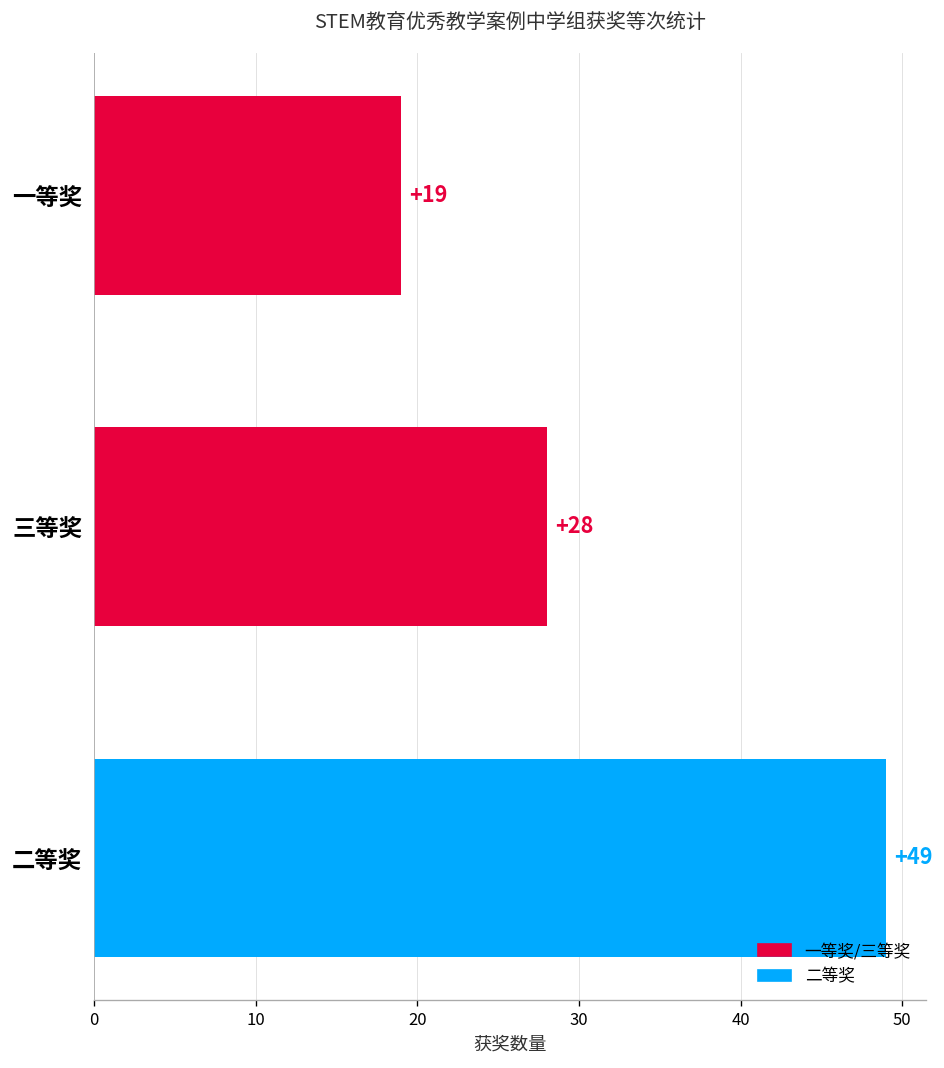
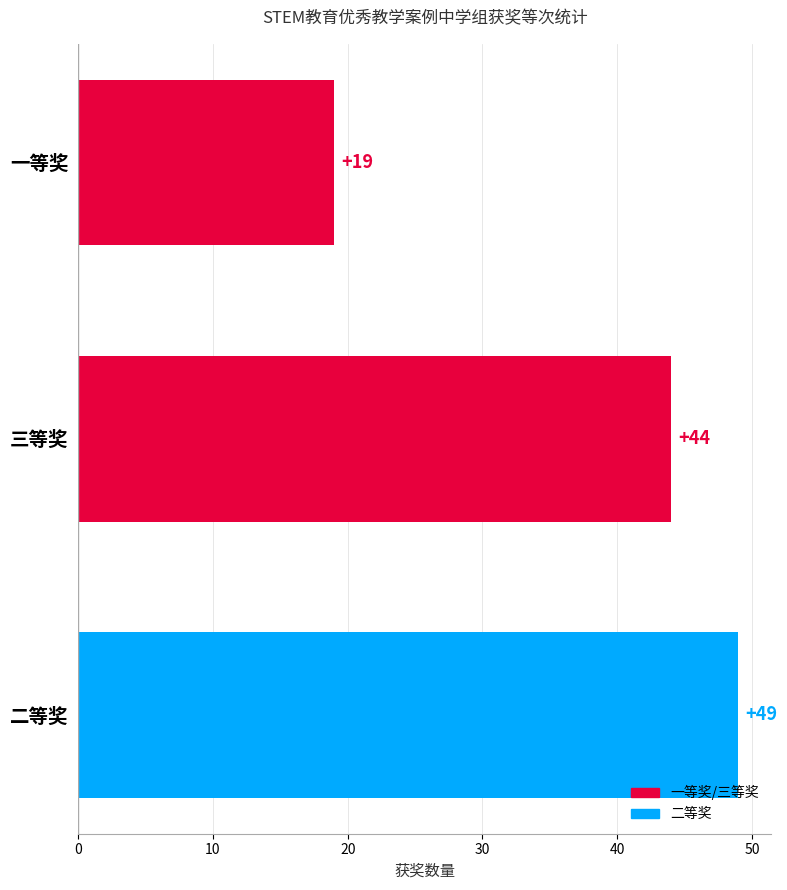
三等奖: +28 -> +44
